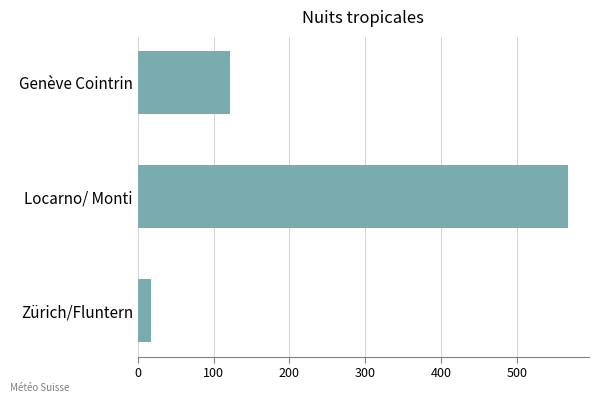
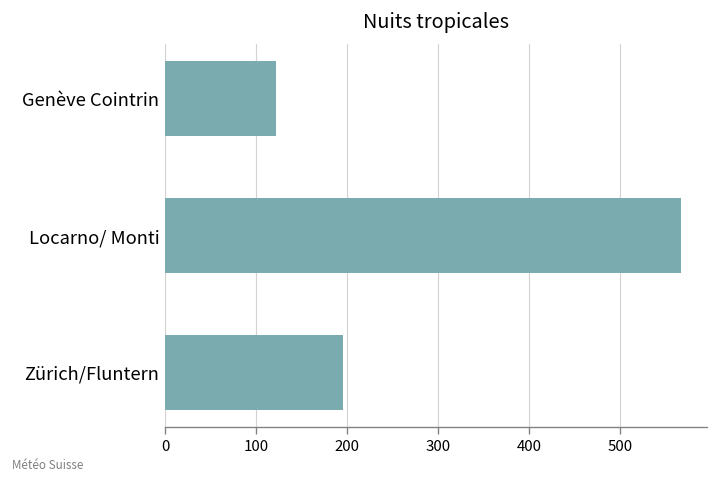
Zürich/Fluntern: 20 -> 200
